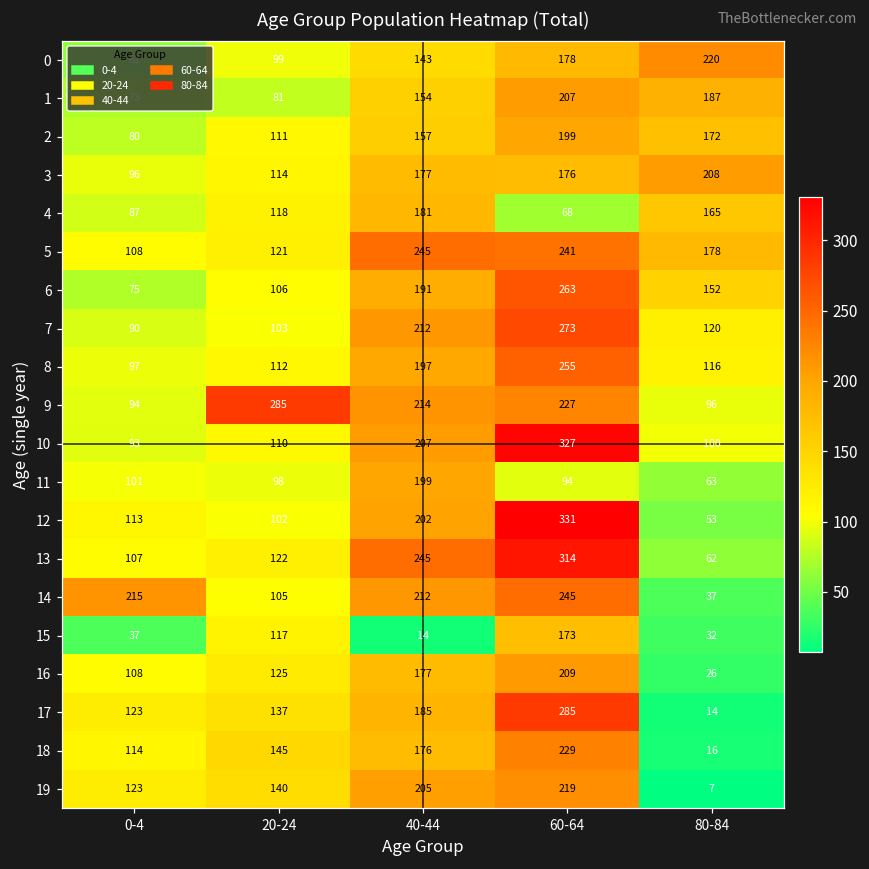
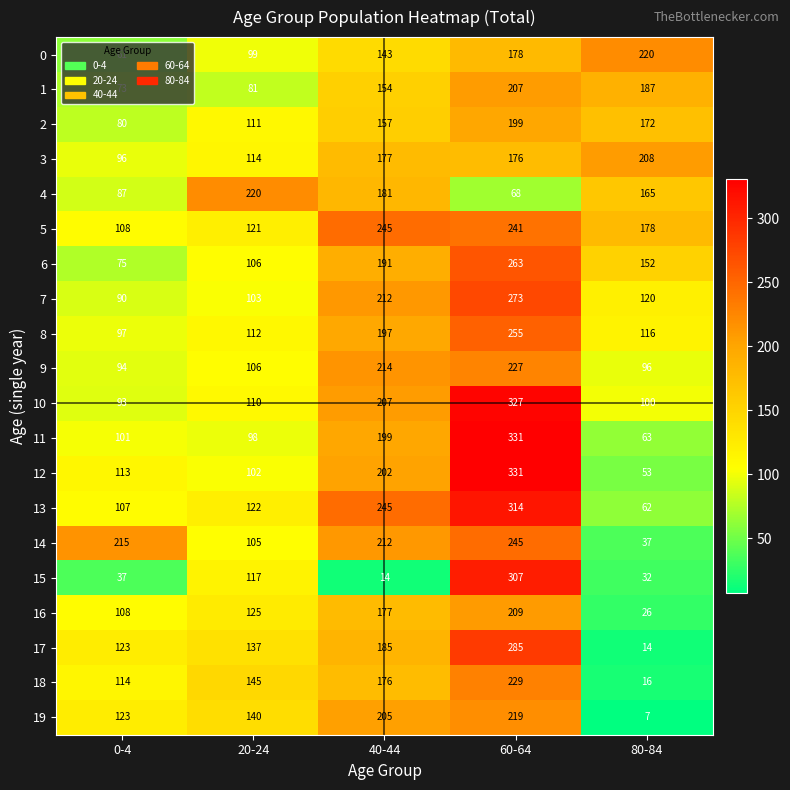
4, 20-24: 118 -> 220
9, 20-24: 285 -> 106
11, 60-64: 94 -> 331
15, 60-64: 173 -> 307
